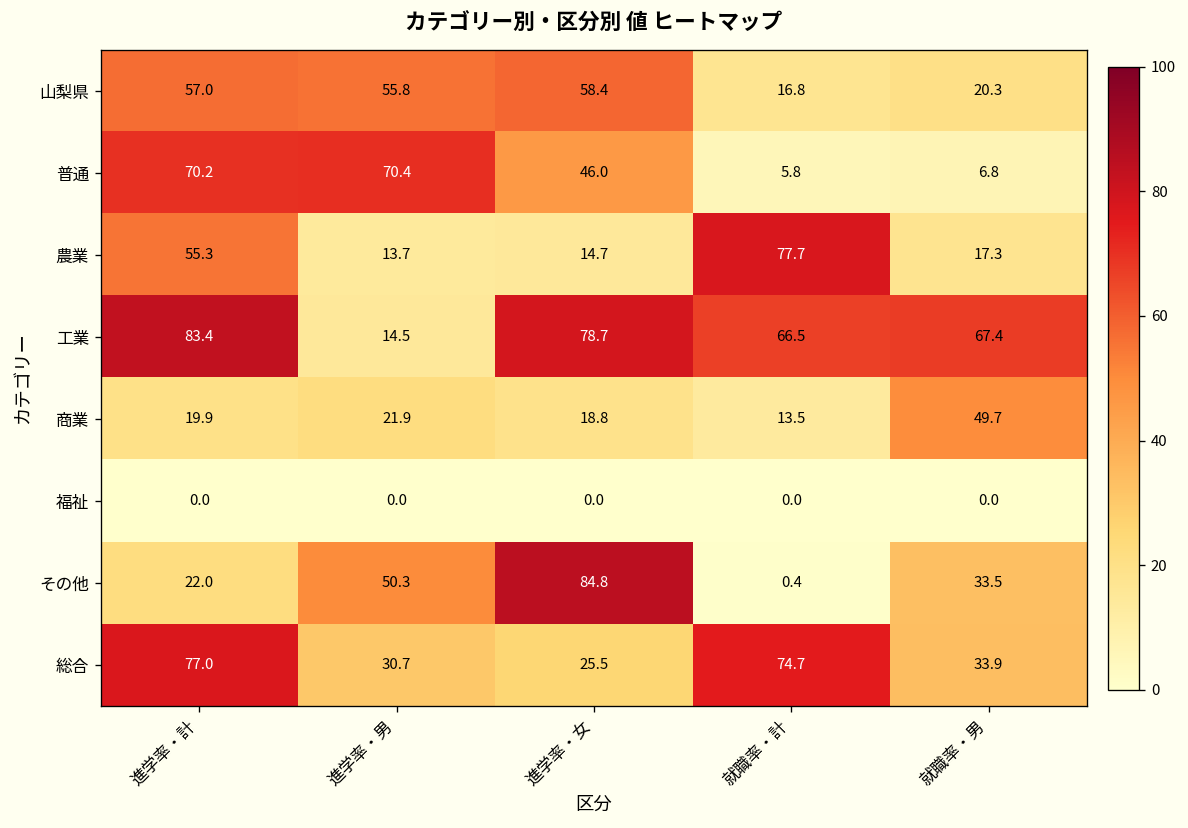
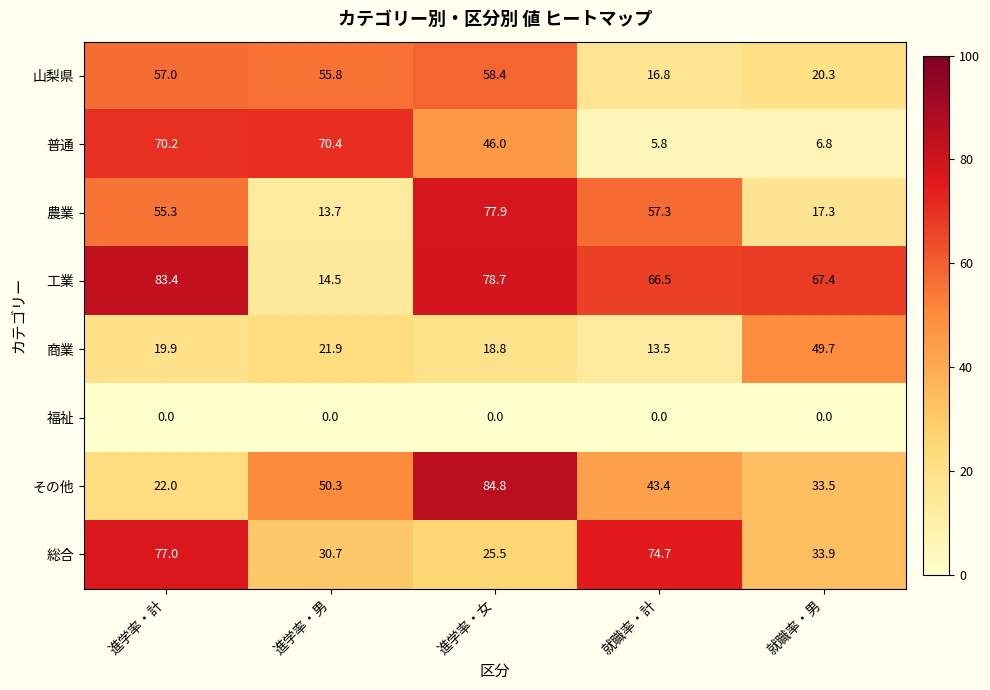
農業, 進学率・女: 14.7 -> 77.9
農業, 就職率・計: 77.7 -> 57.3
その他, 就職率・計: 0.4 -> 43.4
